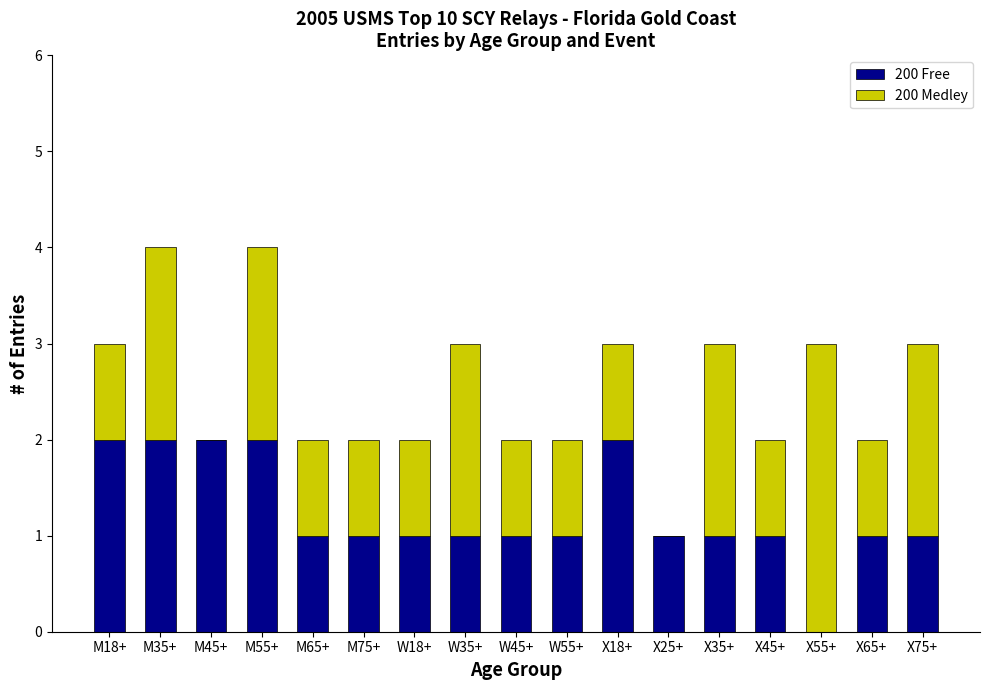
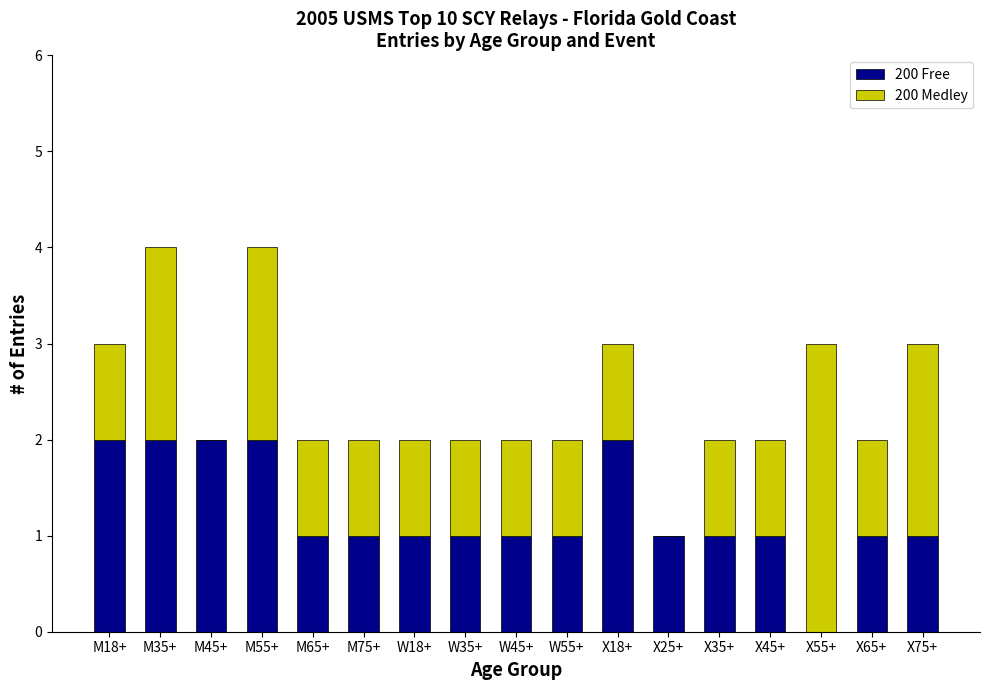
200 Medley, W35+: 2 -> 1
200 Medley, X35+: 2 -> 1
